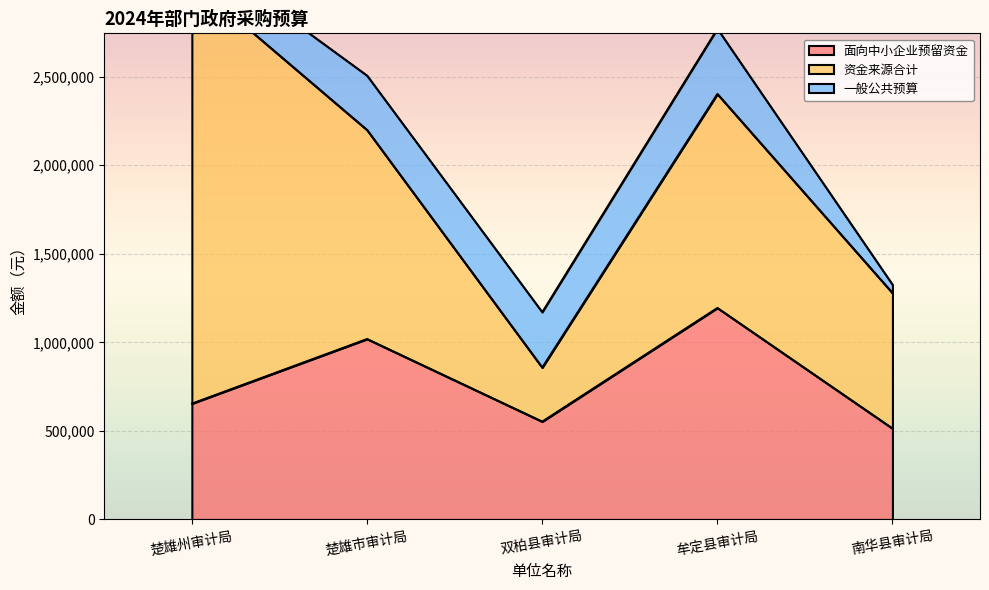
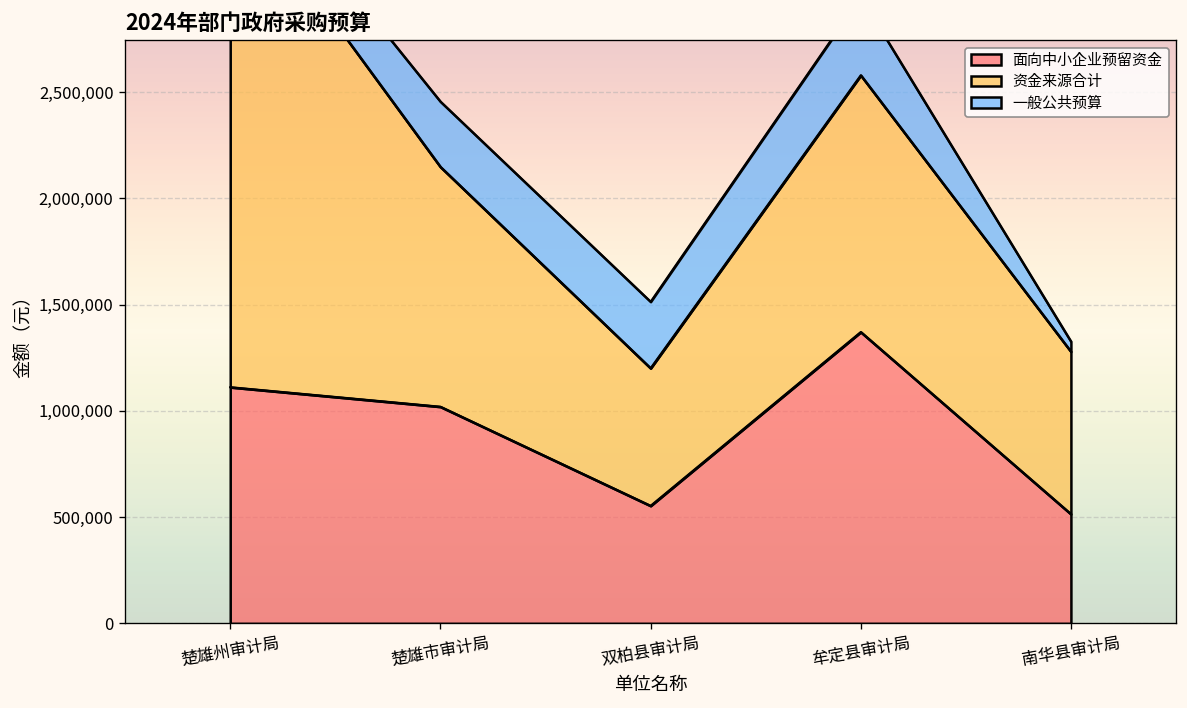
面向中小企业预留资金, 楚雄州审计局: 660,000 -> 1,110,000
资金来源合计, 楚雄市审计局: 1,180,000 -> 1,130,000
资金来源合计, 双柏县审计局: 300,000 -> 650,000
面向中小企业预留资金, 牟定县审计局: 1,200,000 -> 1,370,000
